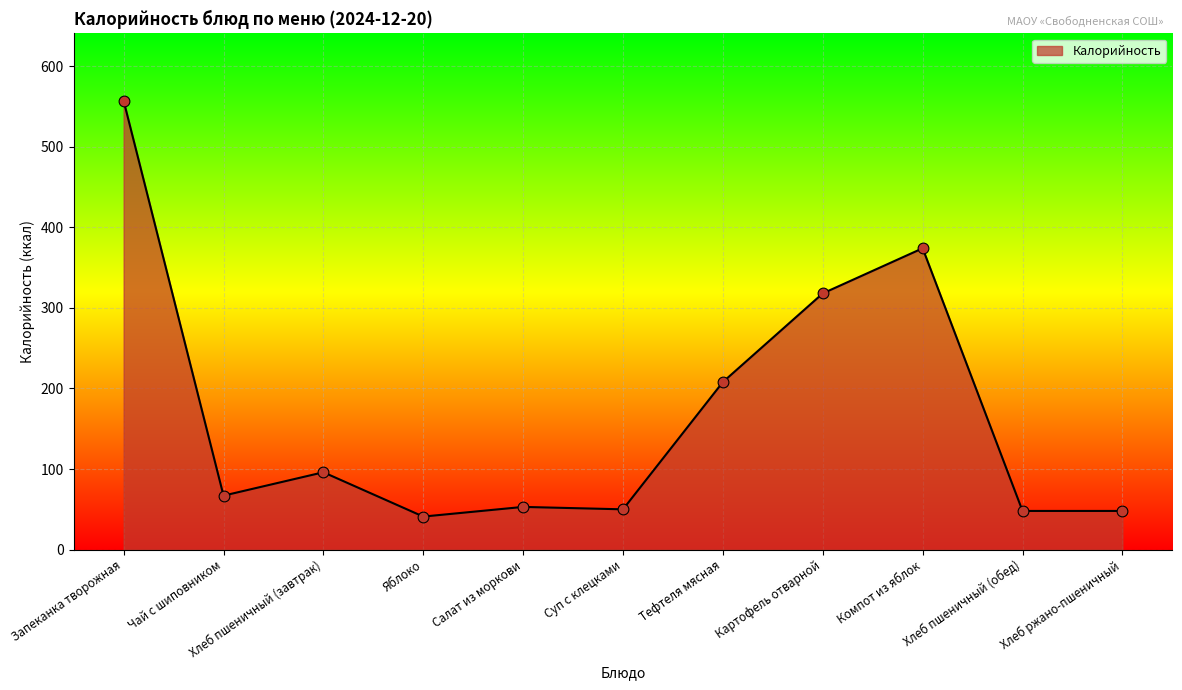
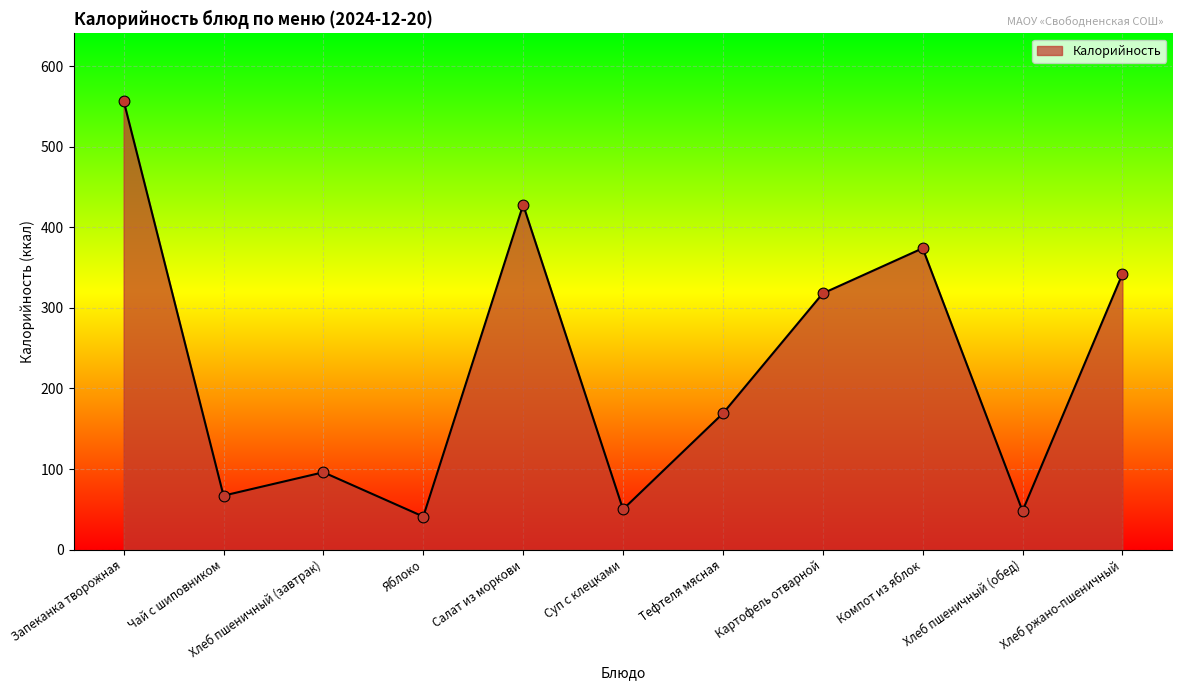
Салат из моркови: 50 -> 430
Тефтеля мясная: 210 -> 170
Хлеб ржано-пшеничный: 50 -> 340
